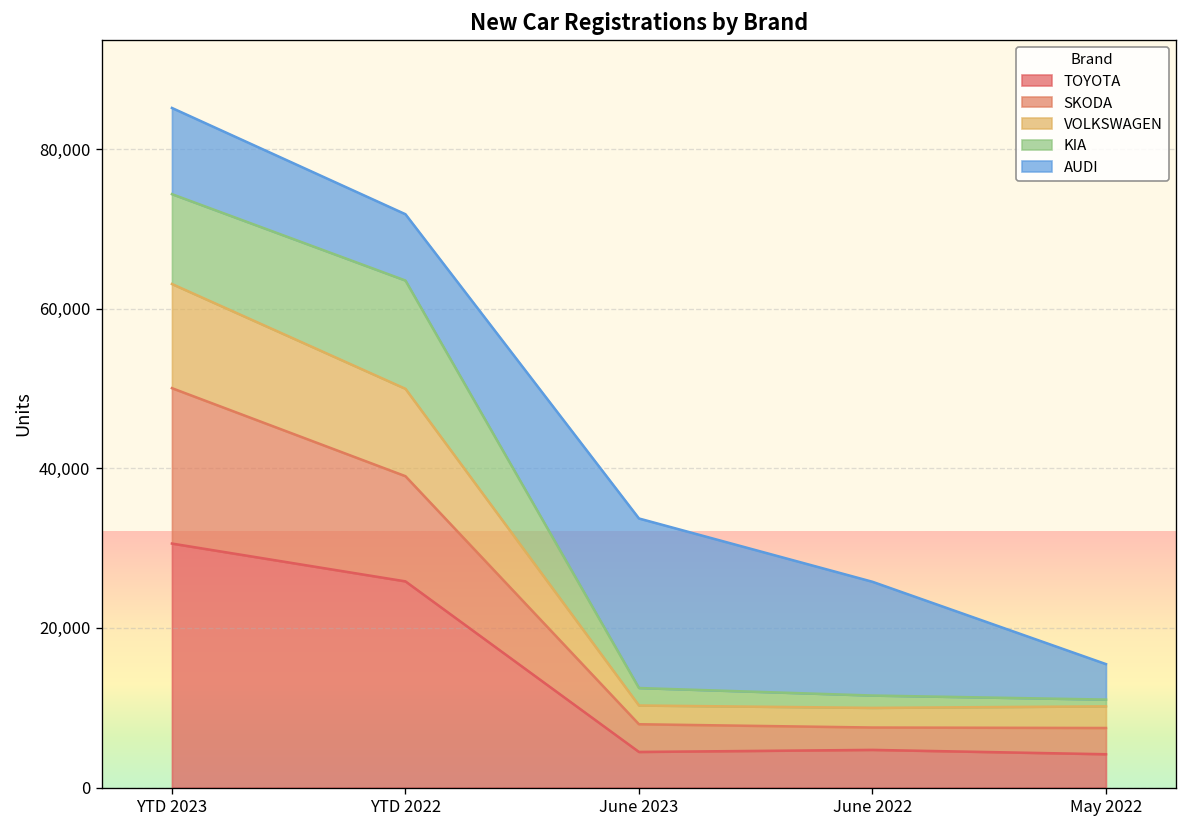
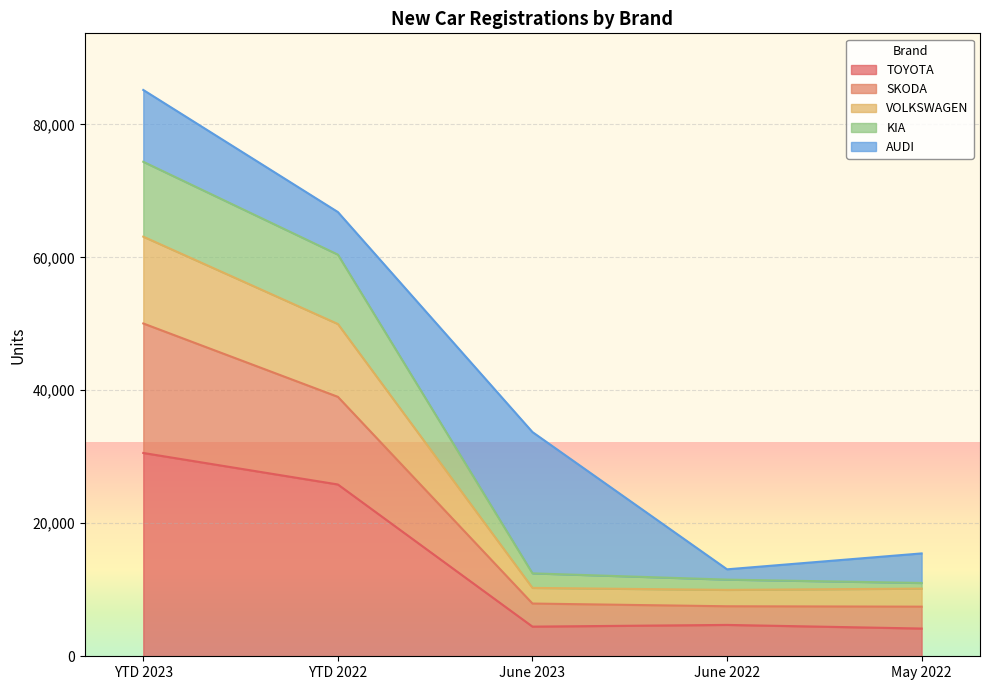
KIA, YTD 2022: 14,000 -> 10,000
AUDI, YTD 2022: 8,000 -> 6,000
AUDI, June 2022: 14,000 -> 2,000
